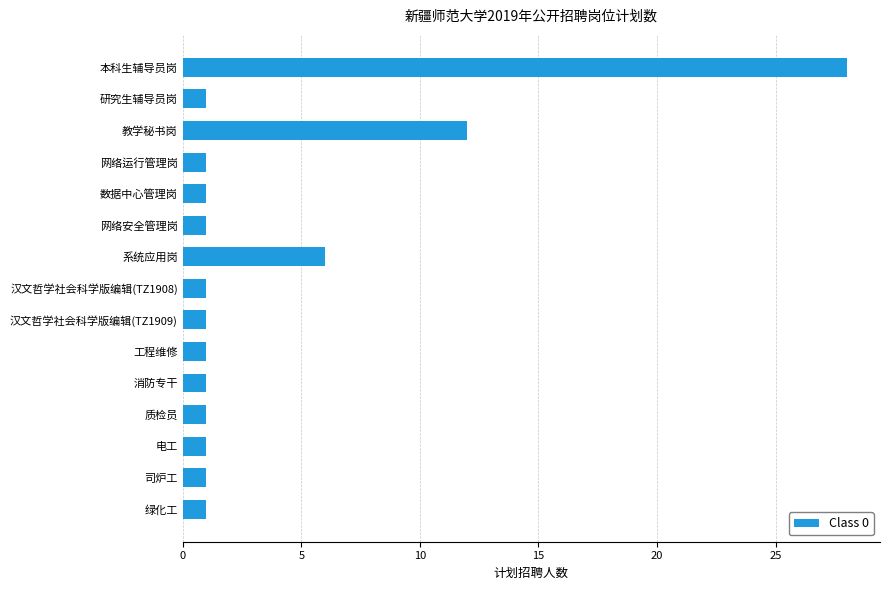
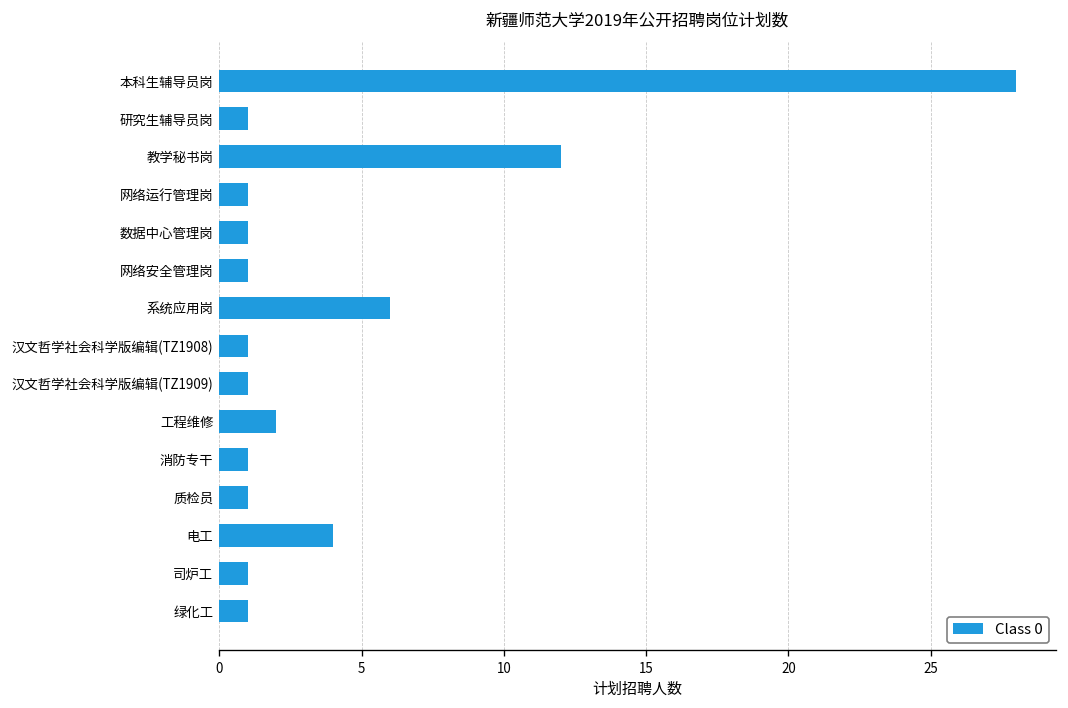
工程维修: 1 -> 2
电工: 1 -> 4
